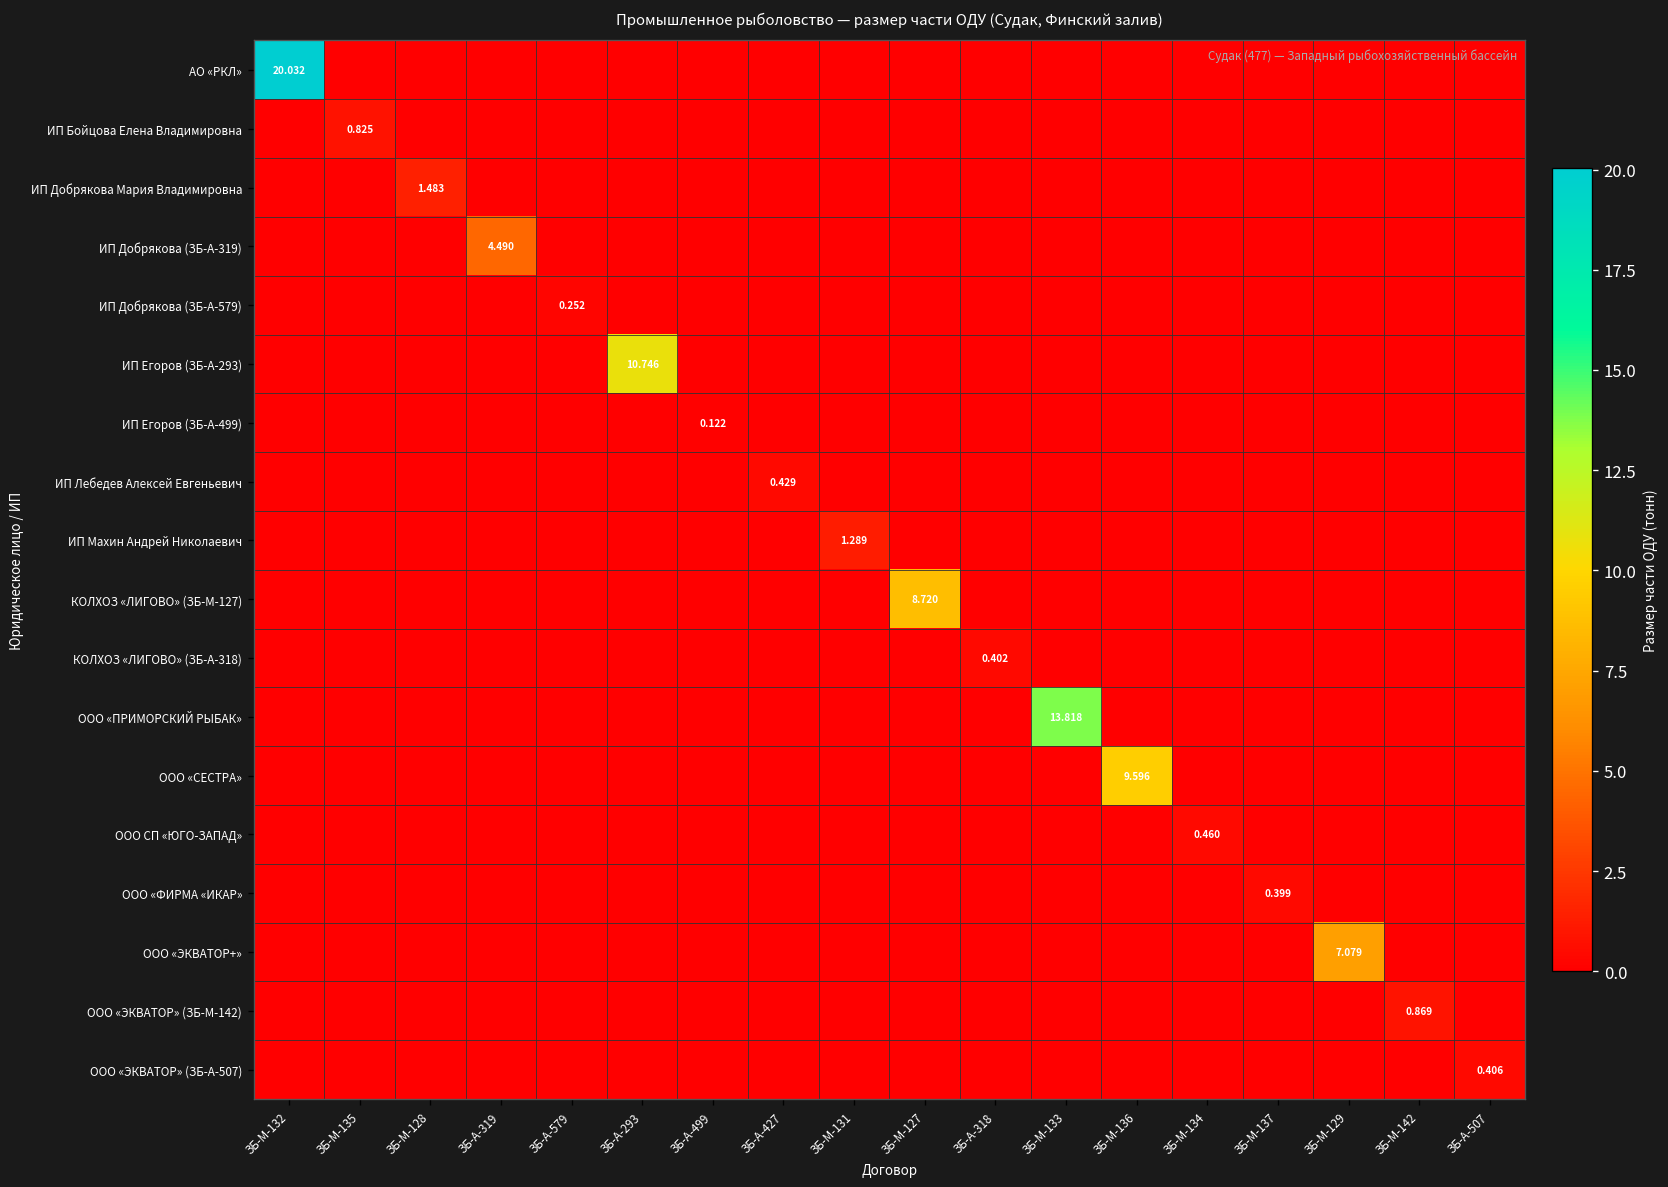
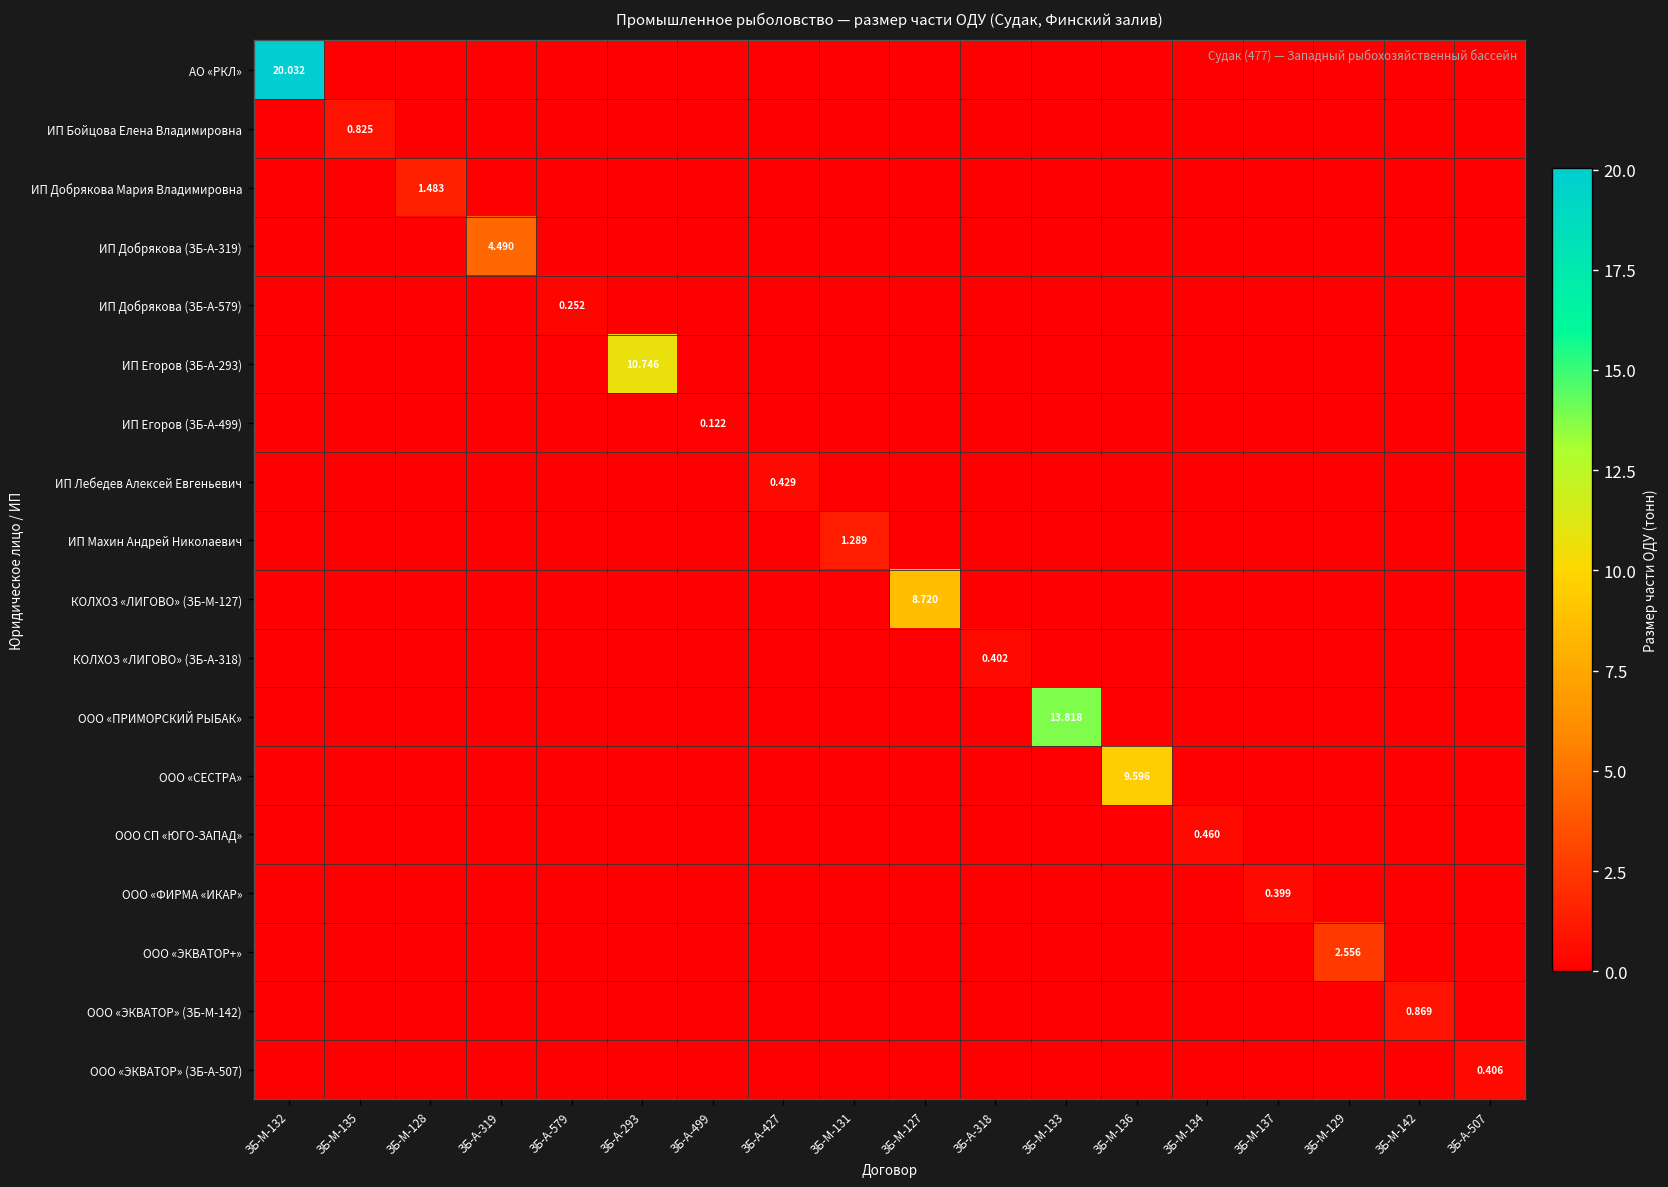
ООО «ЭКВАТОР+», ЗБ-М-129: 7.079 -> 2.556
